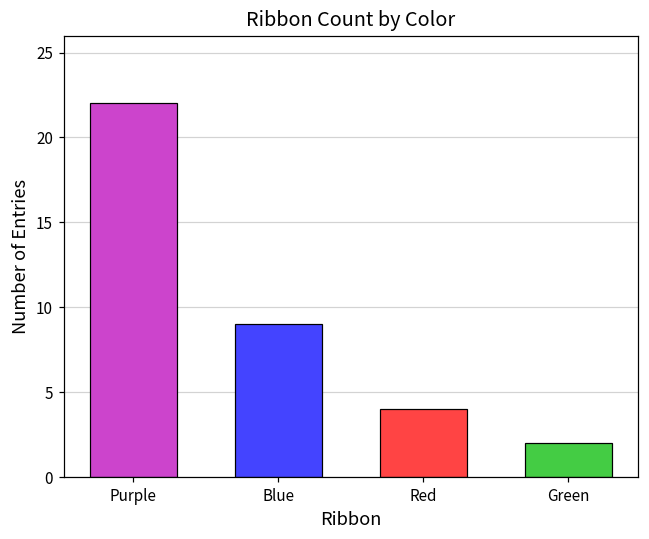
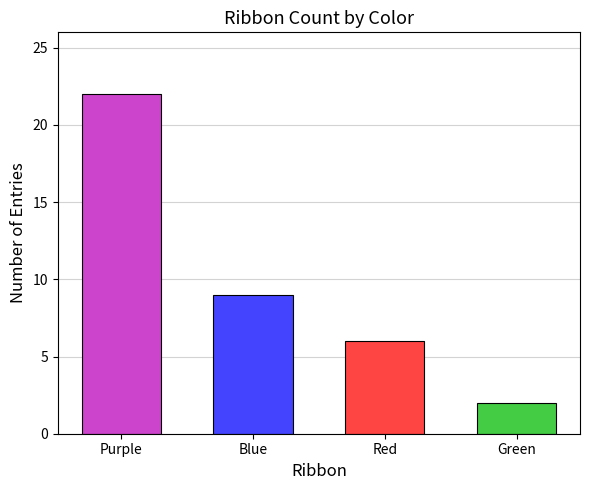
Red: 4 -> 6
